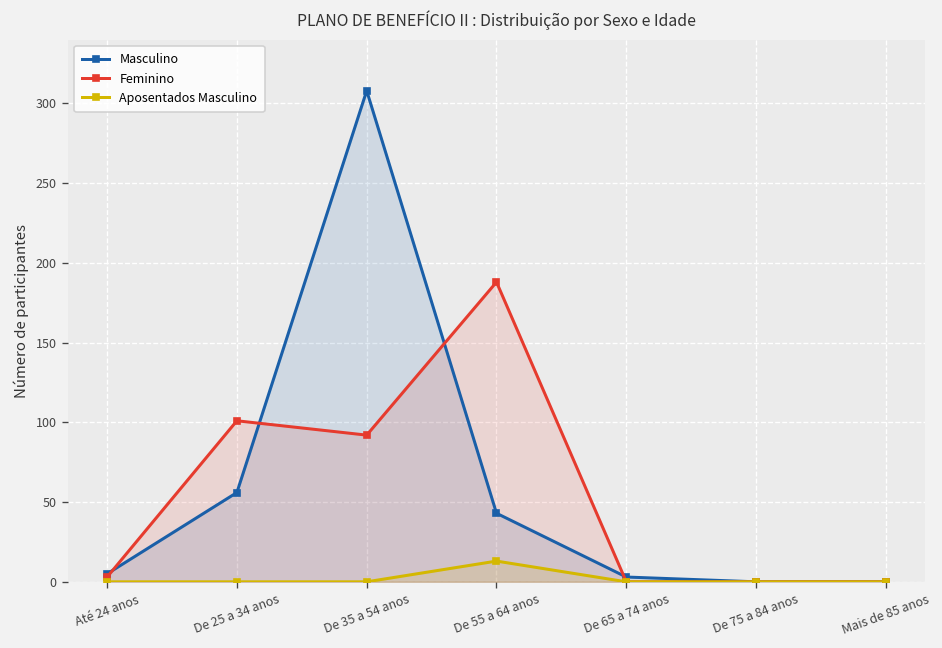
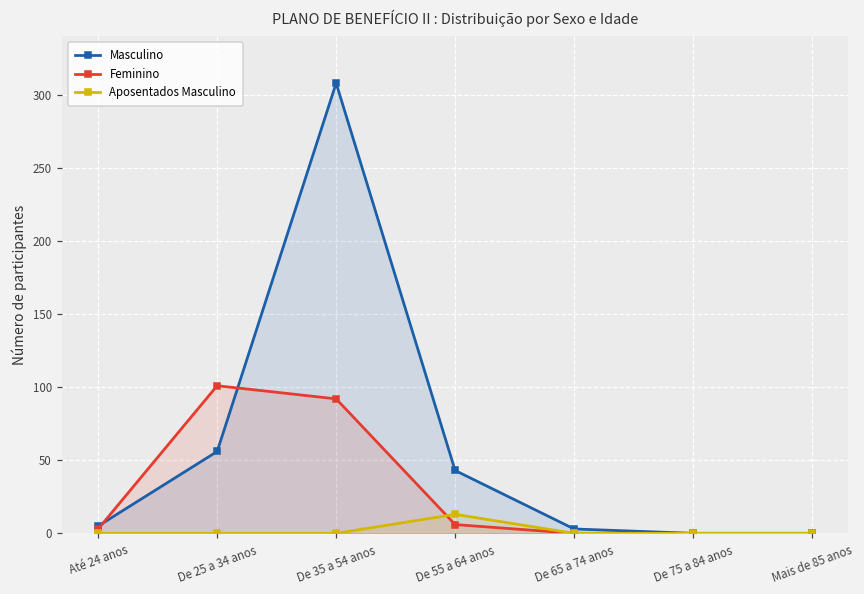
Feminino, De 55 a 64 anos: 188 -> 6
